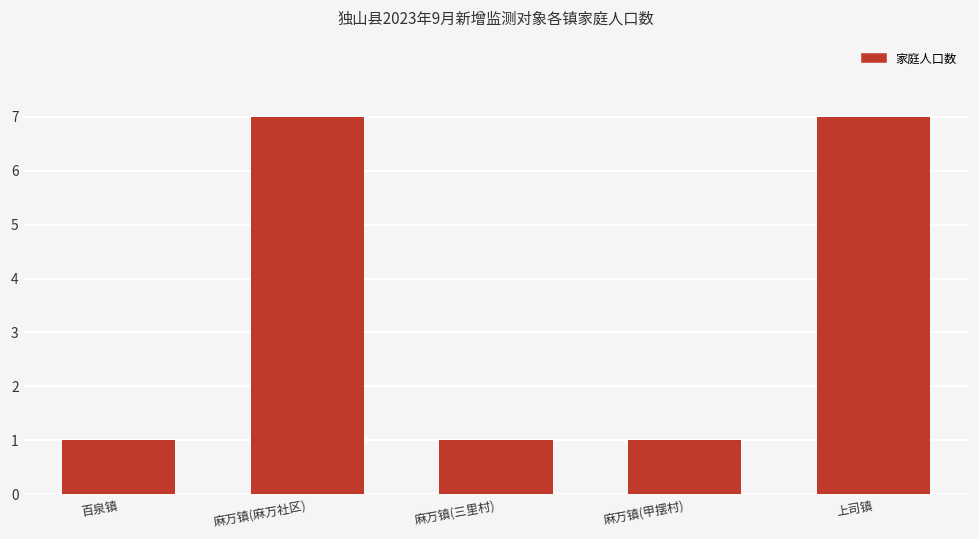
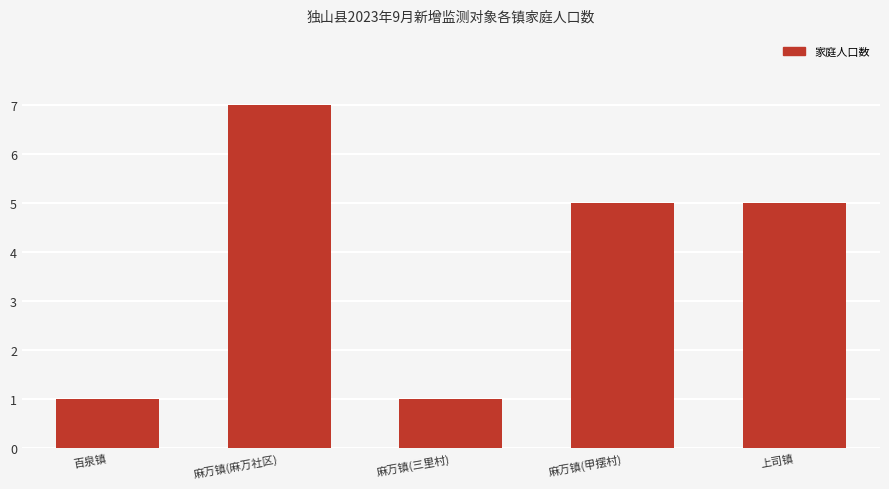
麻万镇(甲摆村): 1 -> 5
上司镇: 7 -> 5
